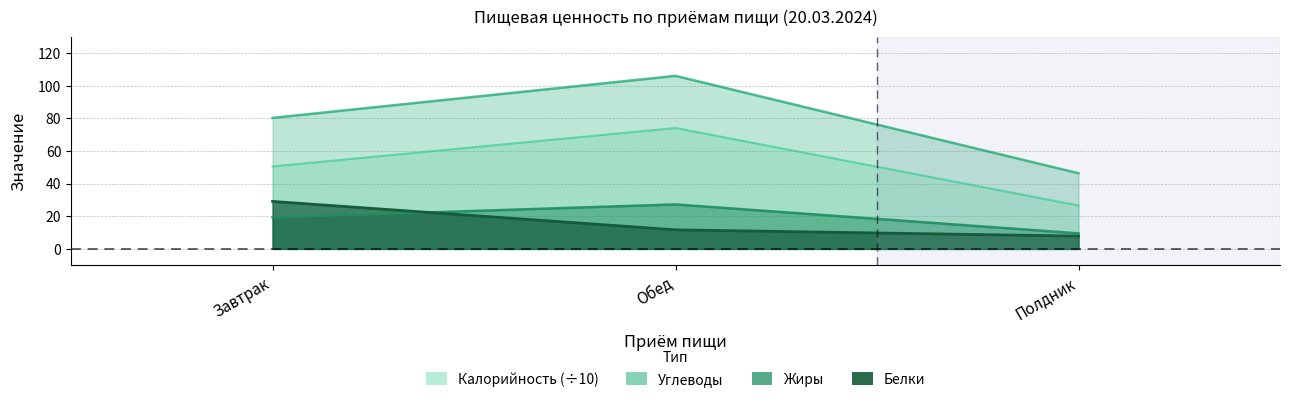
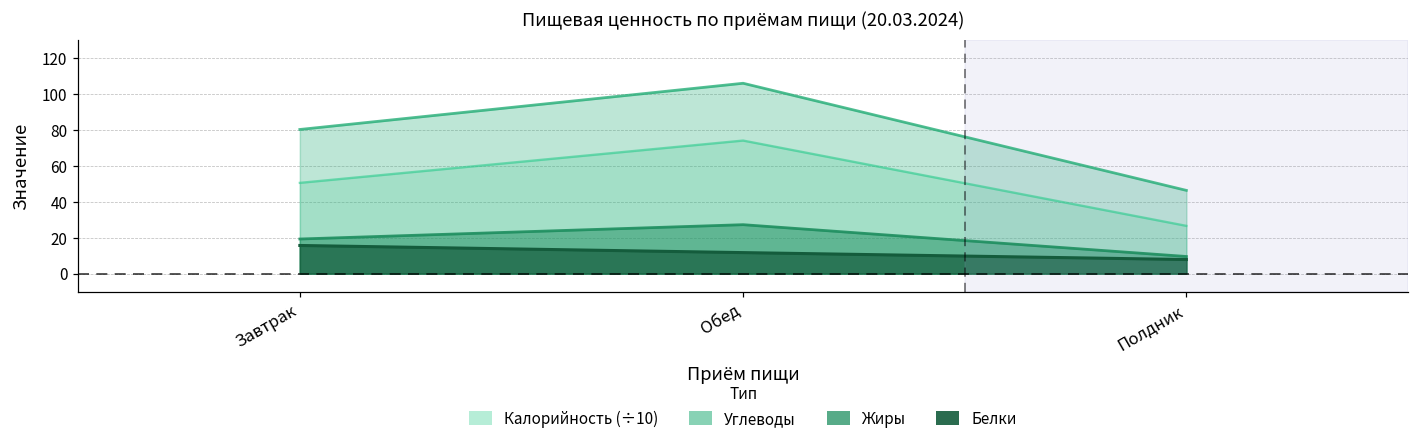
Белки, Завтрак: 29 -> 16
